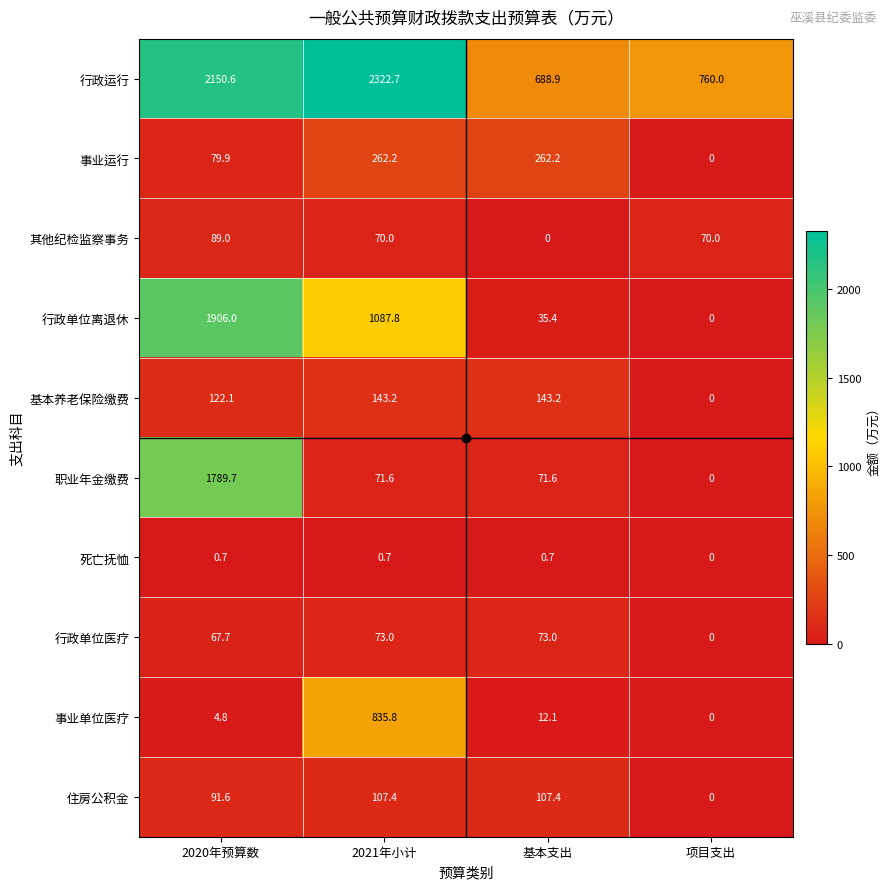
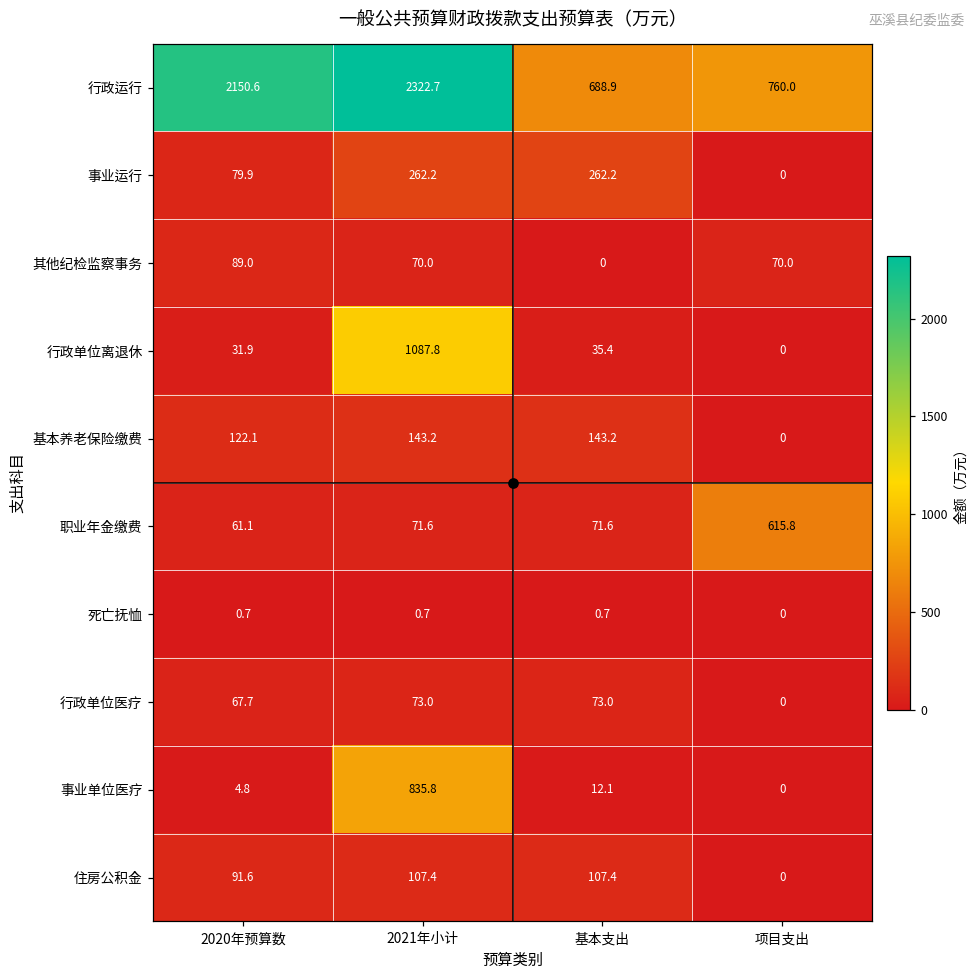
行政单位离退休, 2020年预算数: 1906.0 -> 31.9
职业年金缴费, 2020年预算数: 1789.7 -> 61.1
职业年金缴费, 项目支出: 0 -> 615.8
